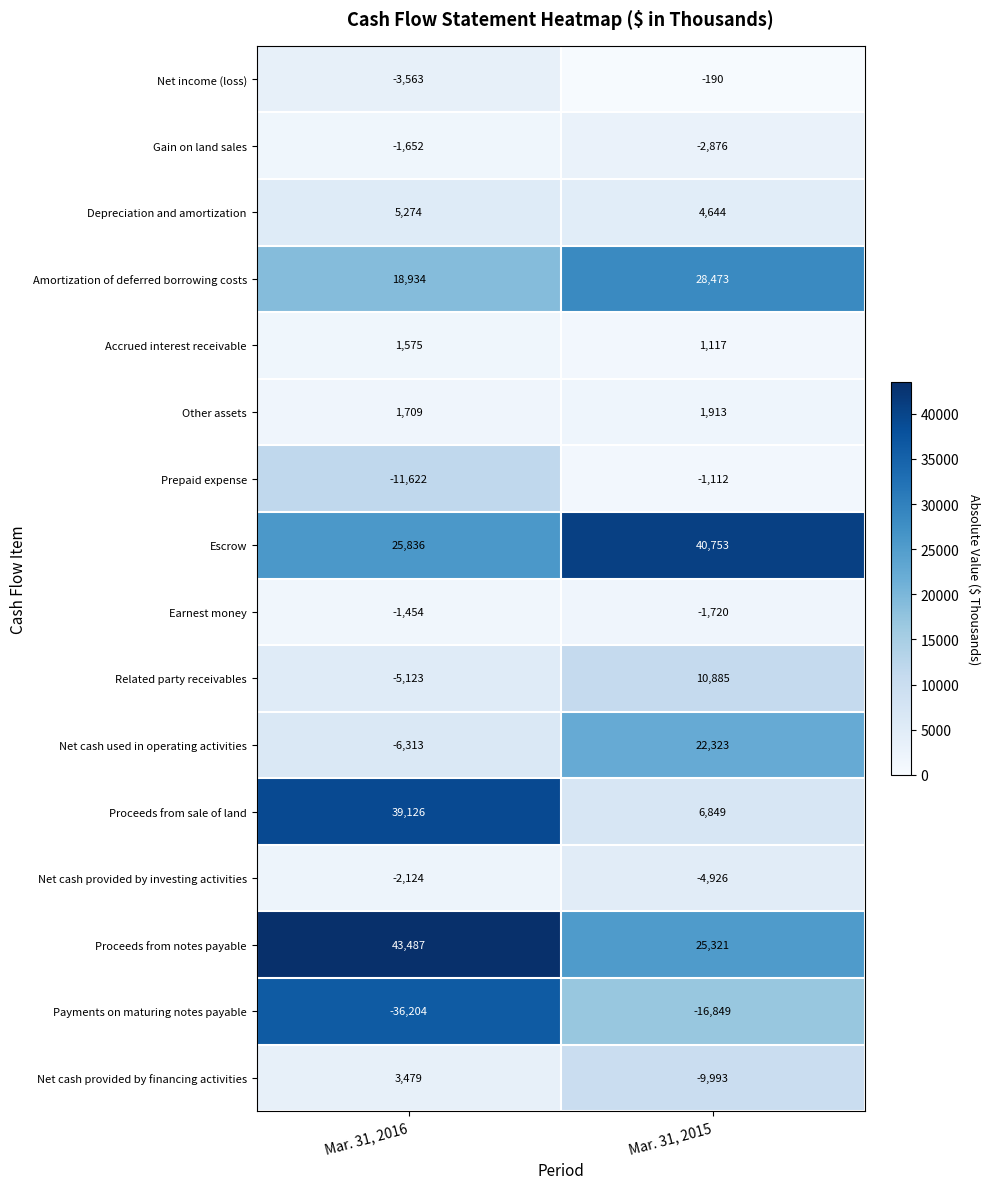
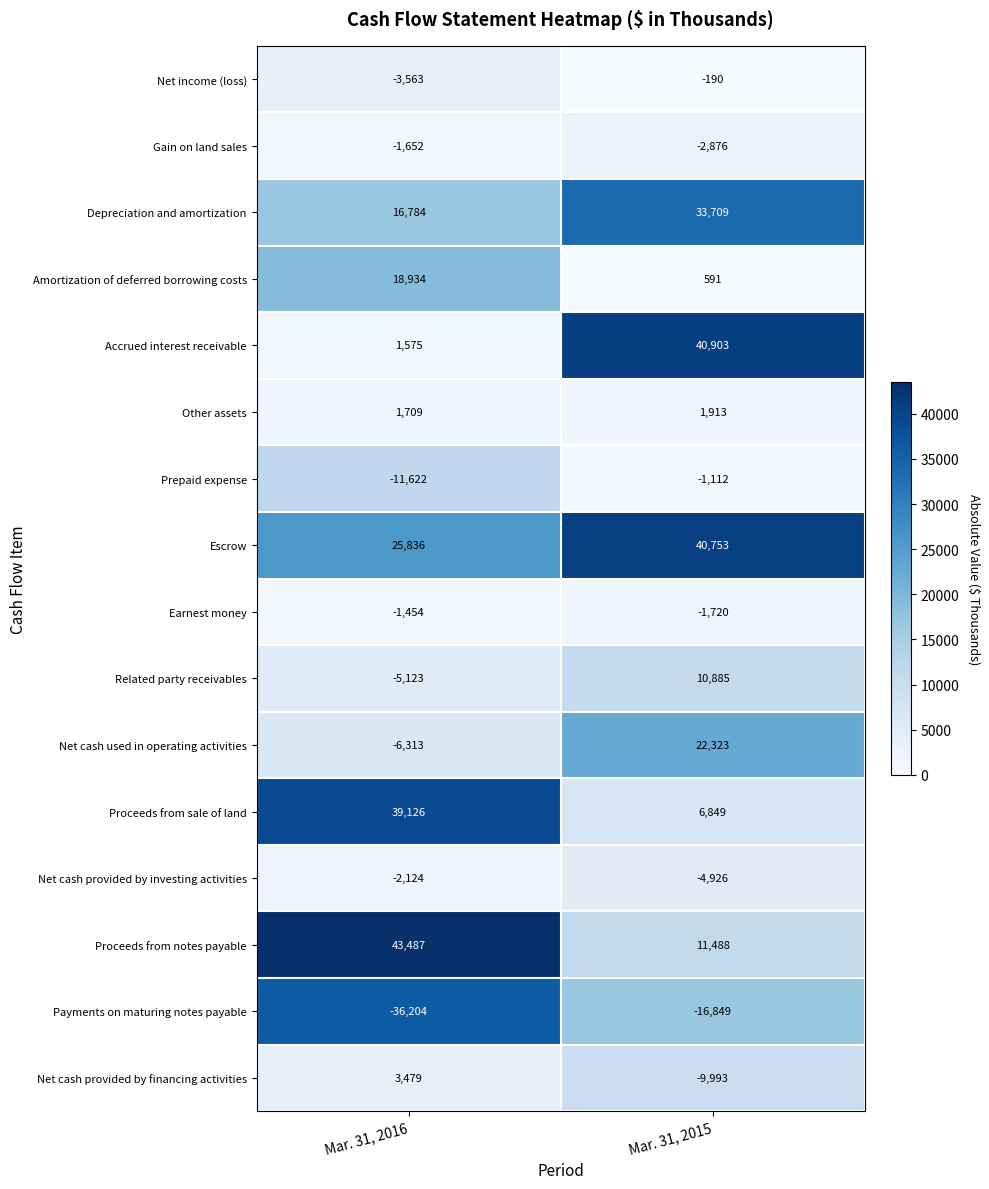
Depreciation and amortization, Mar. 31, 2016: 5,274 -> 16,784
Depreciation and amortization, Mar. 31, 2015: 4,644 -> 33,709
Amortization of deferred borrowing costs, Mar. 31, 2015: 28,473 -> 591
Accrued interest receivable, Mar. 31, 2015: 1,117 -> 40,903
Proceeds from notes payable, Mar. 31, 2015: 25,321 -> 11,488
